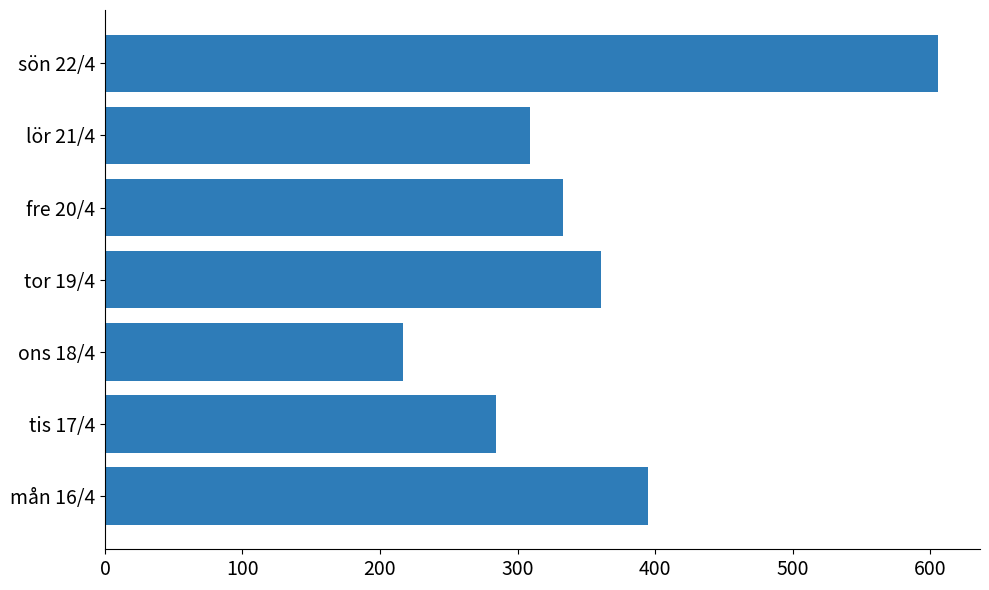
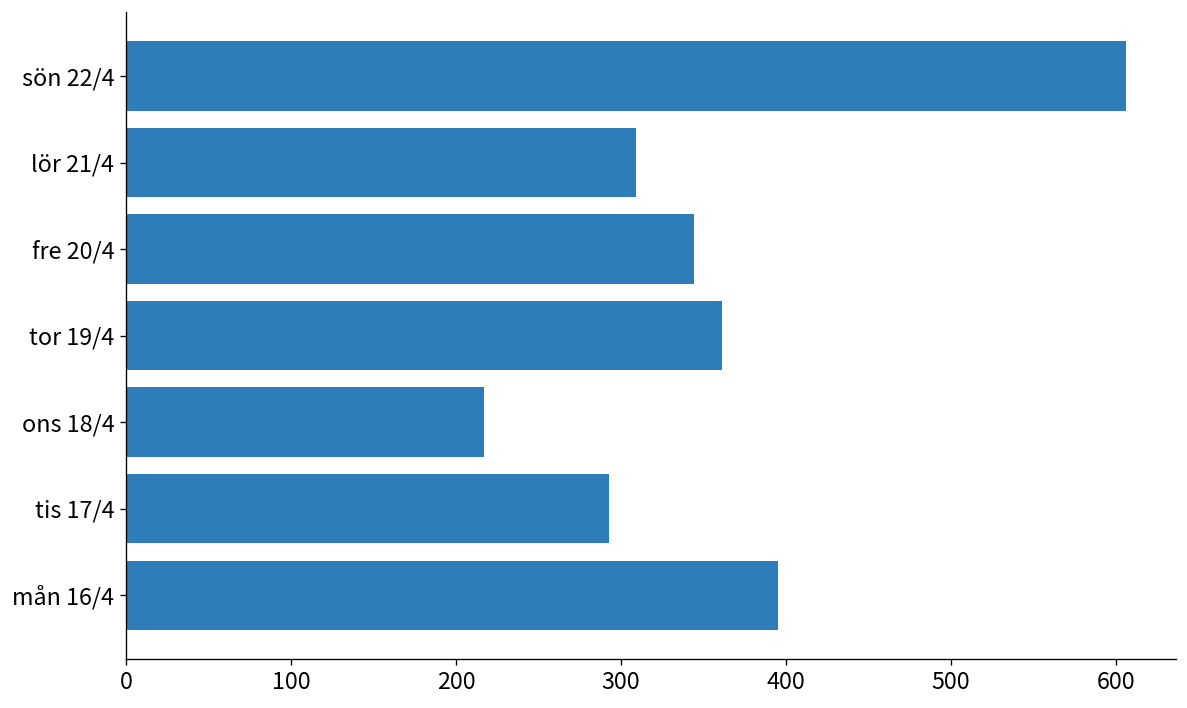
fre 20/4: 333 -> 344
tis 17/4: 284 -> 293
